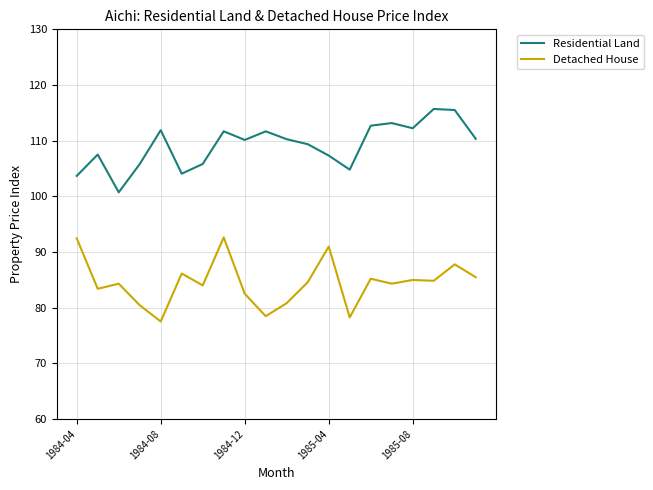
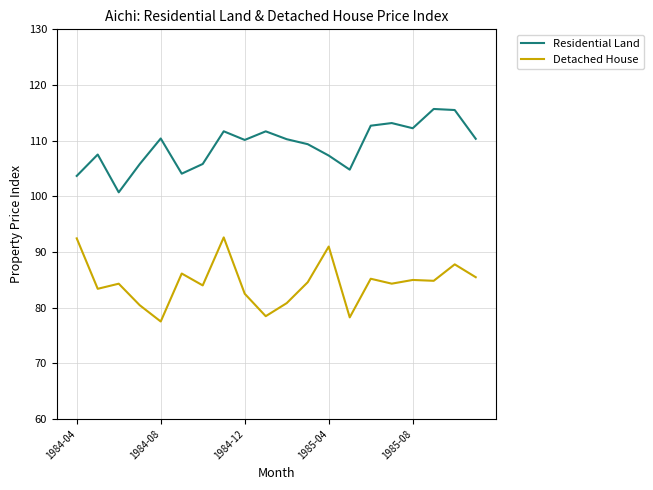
Residential Land, 1984-08: 112 -> 110
